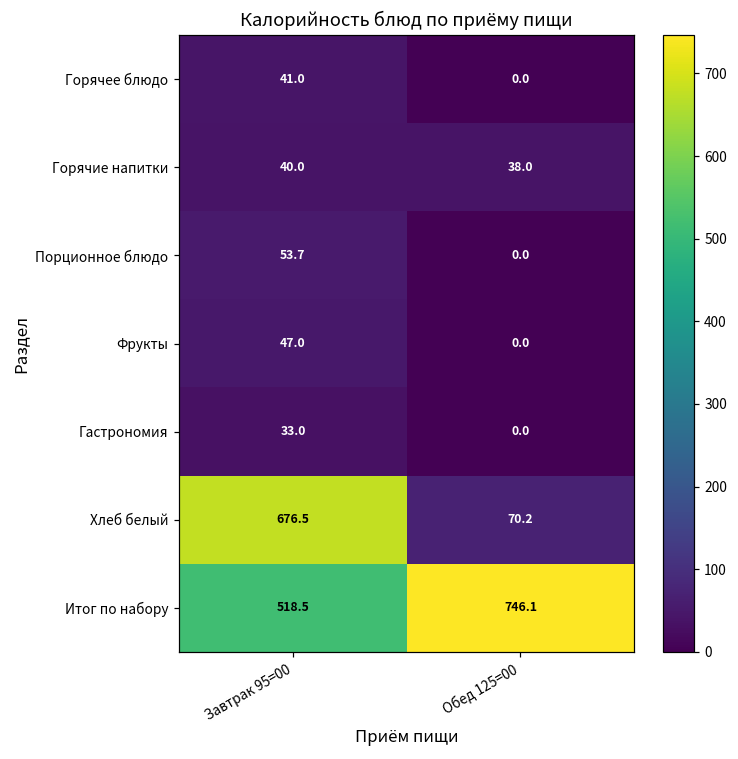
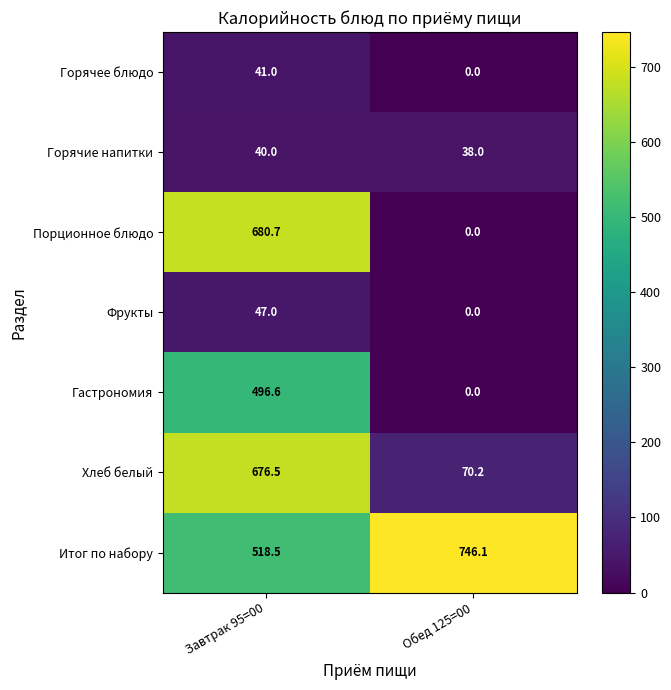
Порционное блюдо, Завтрак 95=00: 53.7 -> 680.7
Гастрономия, Завтрак 95=00: 33.0 -> 496.6
